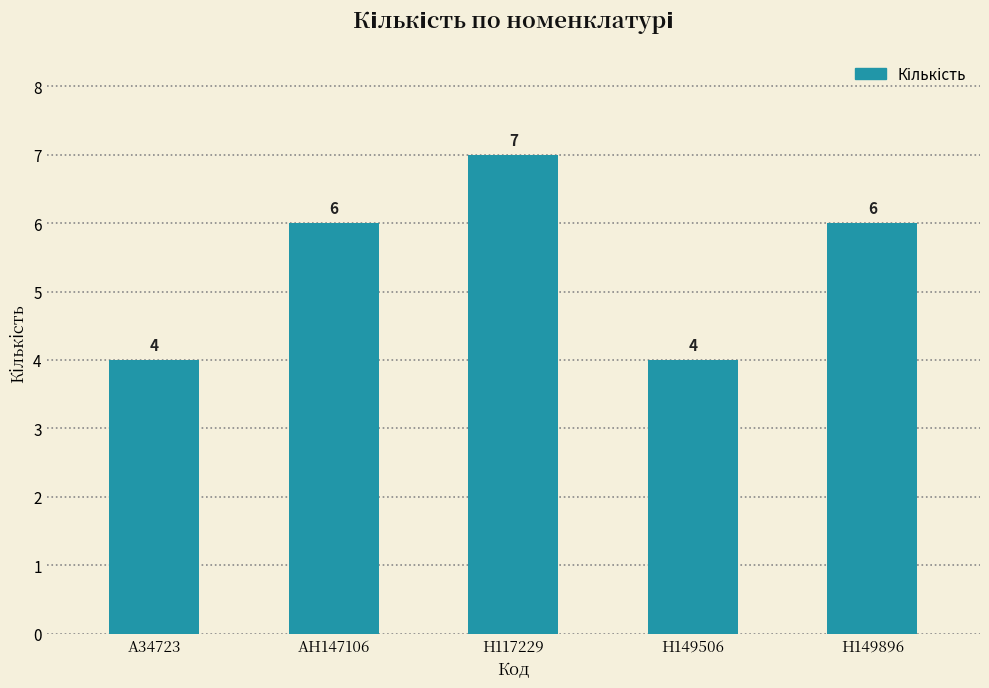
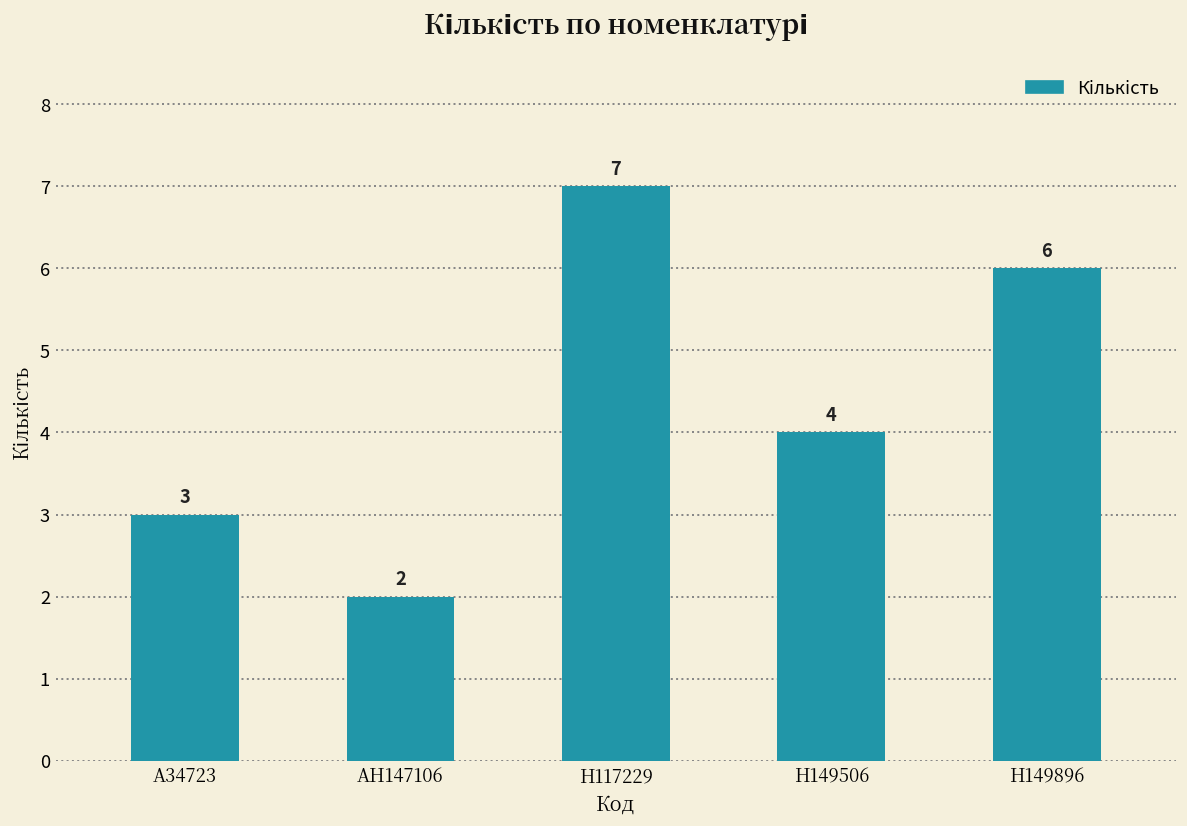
A34723: 4 -> 3
AH147106: 6 -> 2
